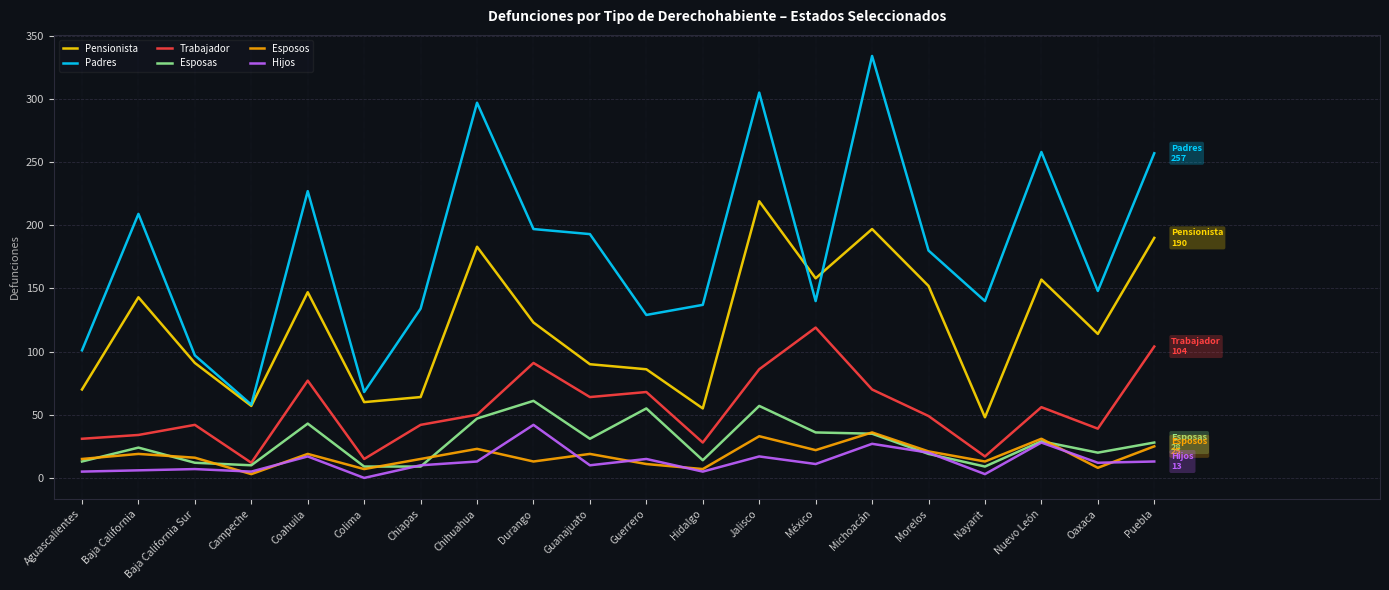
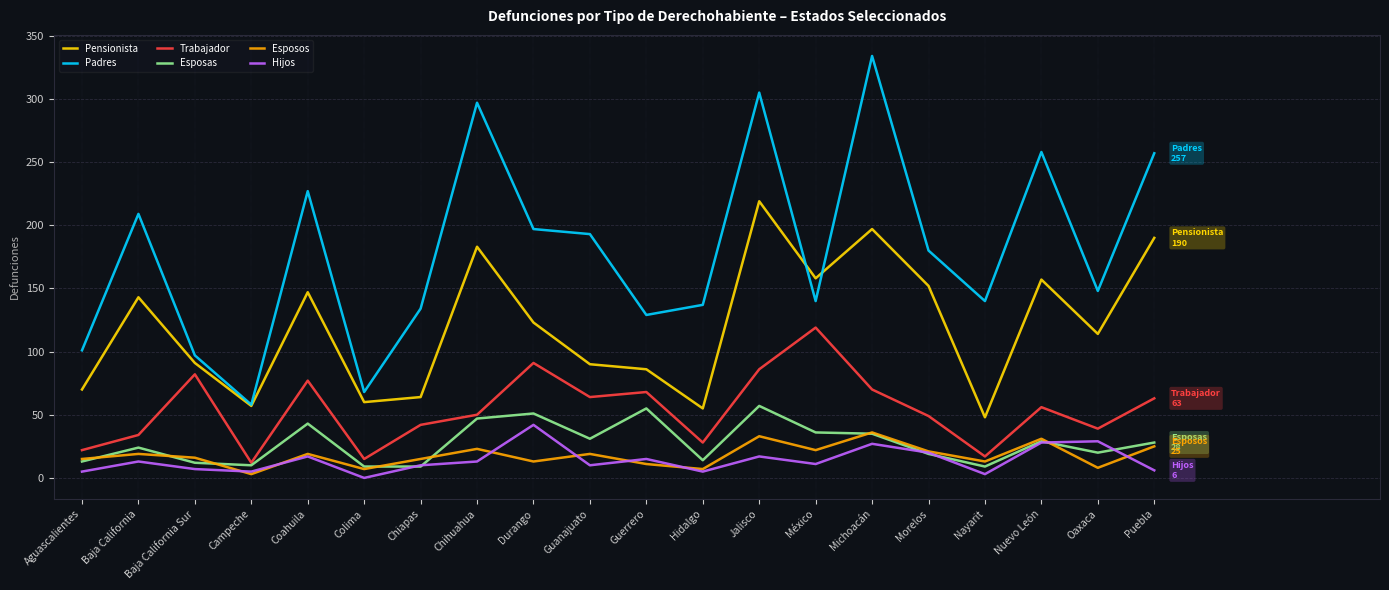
Trabajador, Aguascalientes: 31 -> 22
Hijos, Baja California: 6 -> 13
Trabajador, Baja California Sur: 42 -> 82
Esposas, Durango: 61 -> 51
Hijos, Oaxaca: 12 -> 29
Trabajador, Puebla: 104 -> 63
Hijos, Puebla: 13 -> 6
